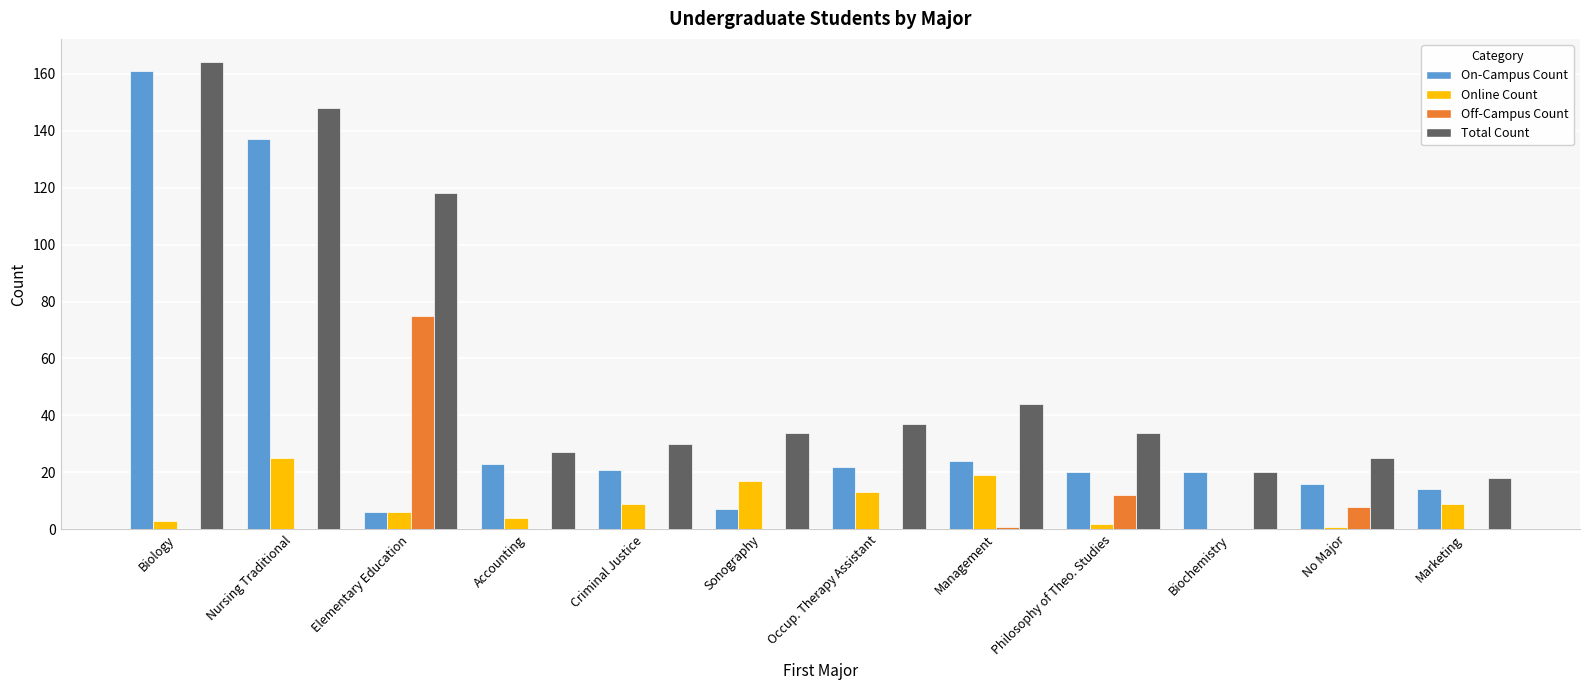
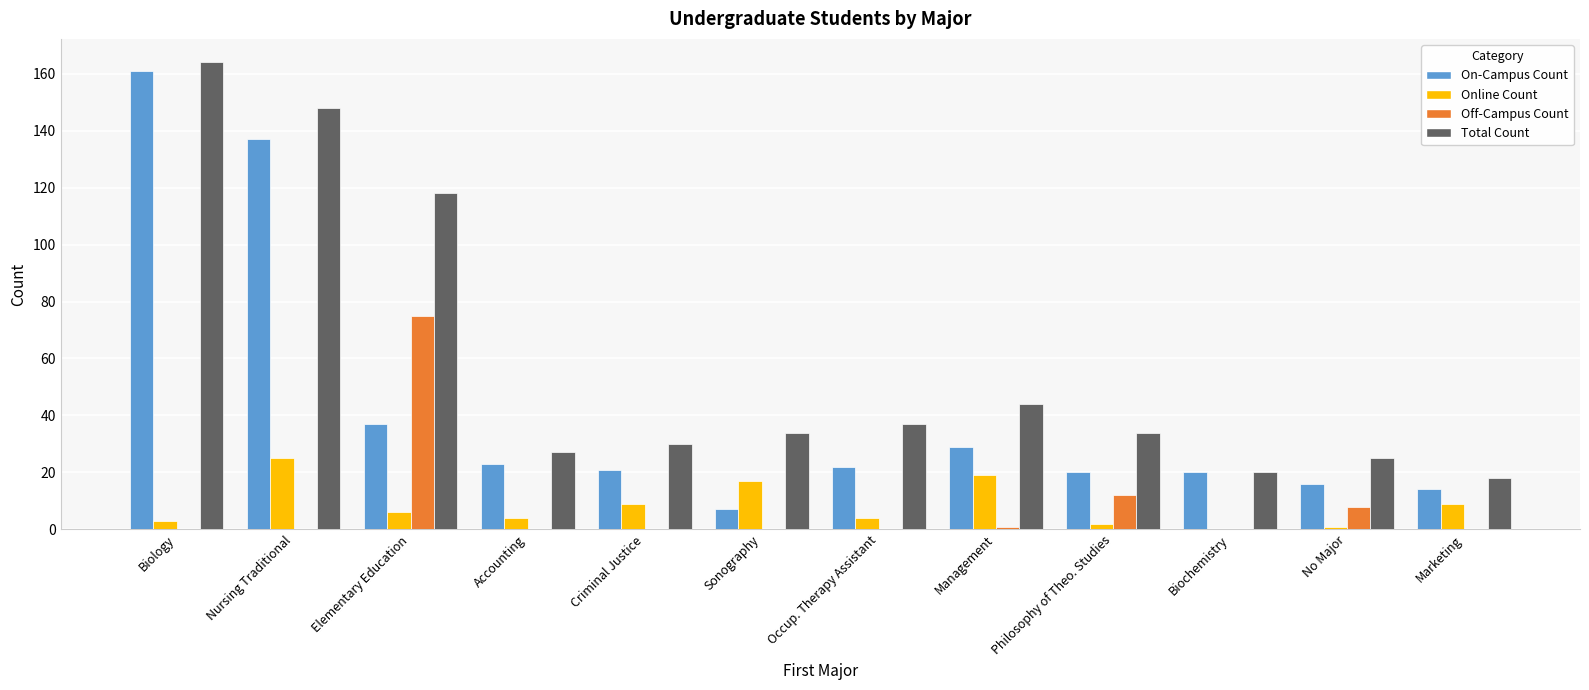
On-Campus Count, Elementary Education: 6 -> 37
Online Count, Occup. Therapy Assistant: 13 -> 4
On-Campus Count, Management: 24 -> 29
